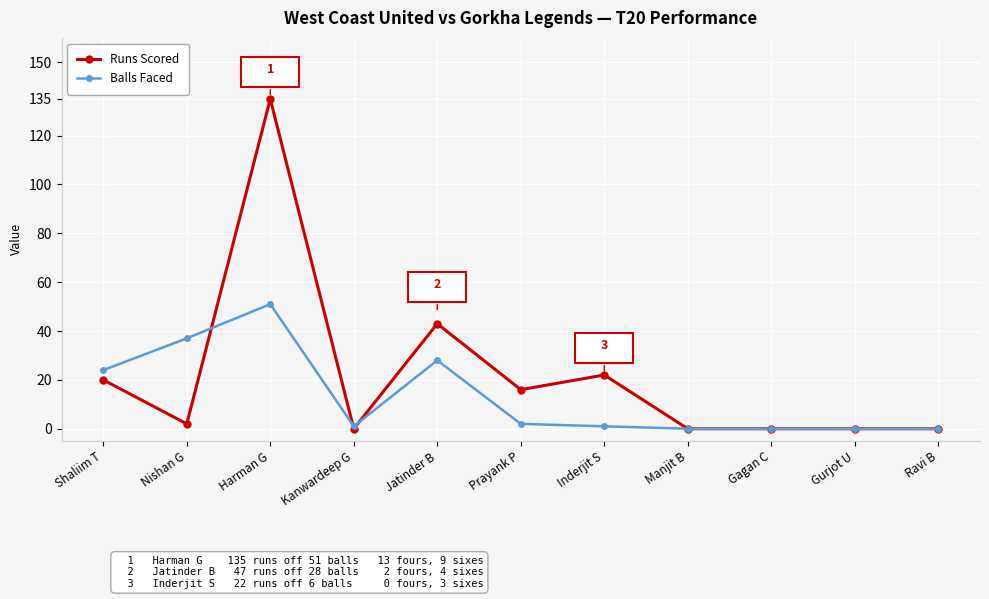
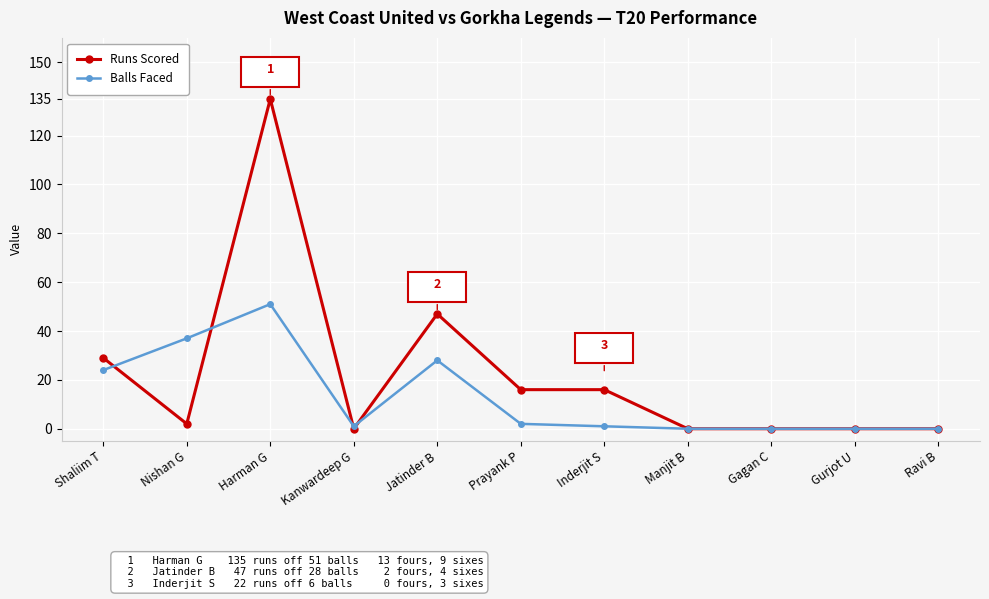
Runs Scored, Shaliim T: 20 -> 29
Runs Scored, Jatinder B: 43 -> 47
Runs Scored, Inderjit S: 22 -> 16
